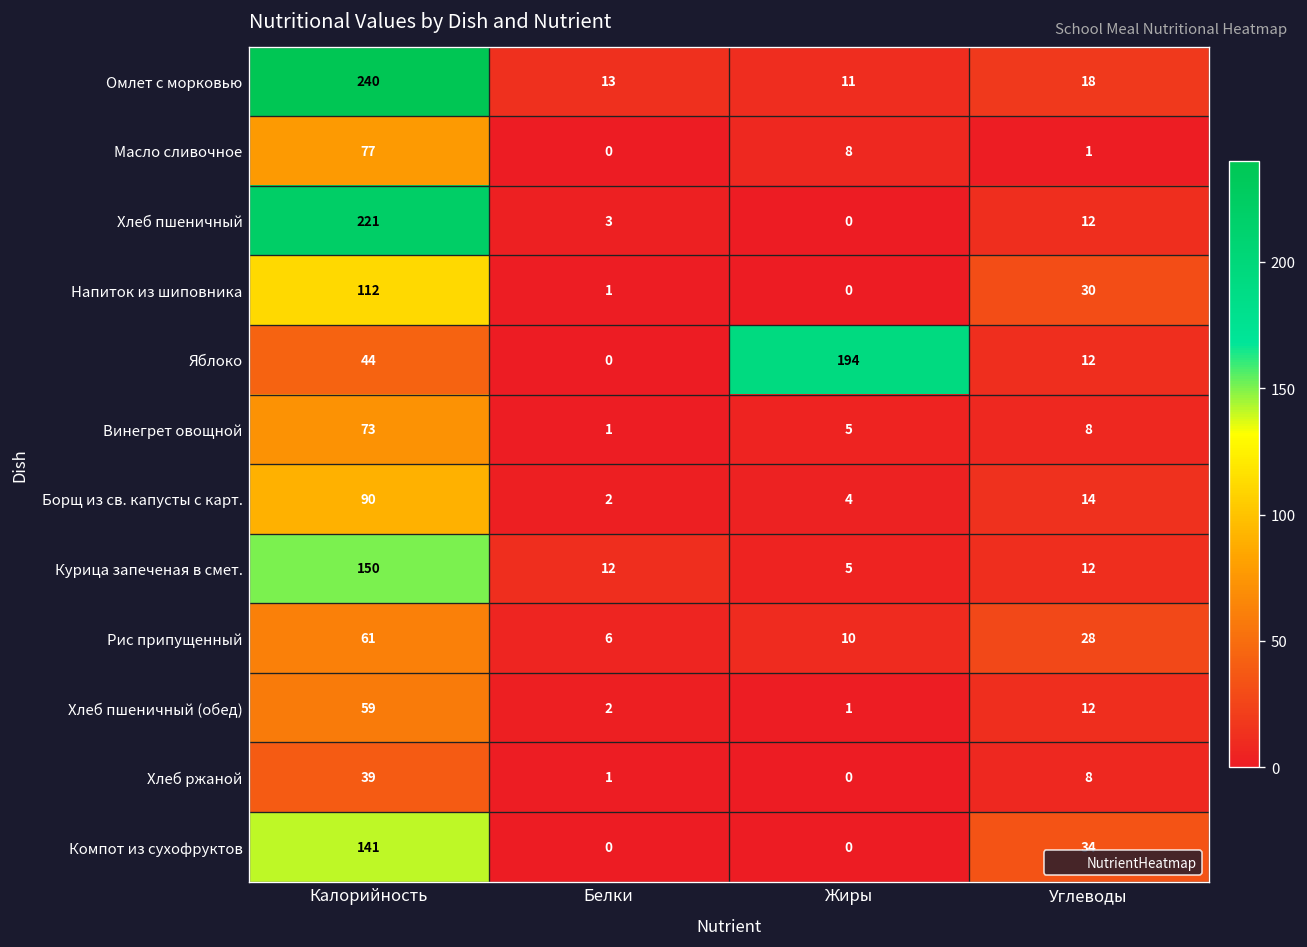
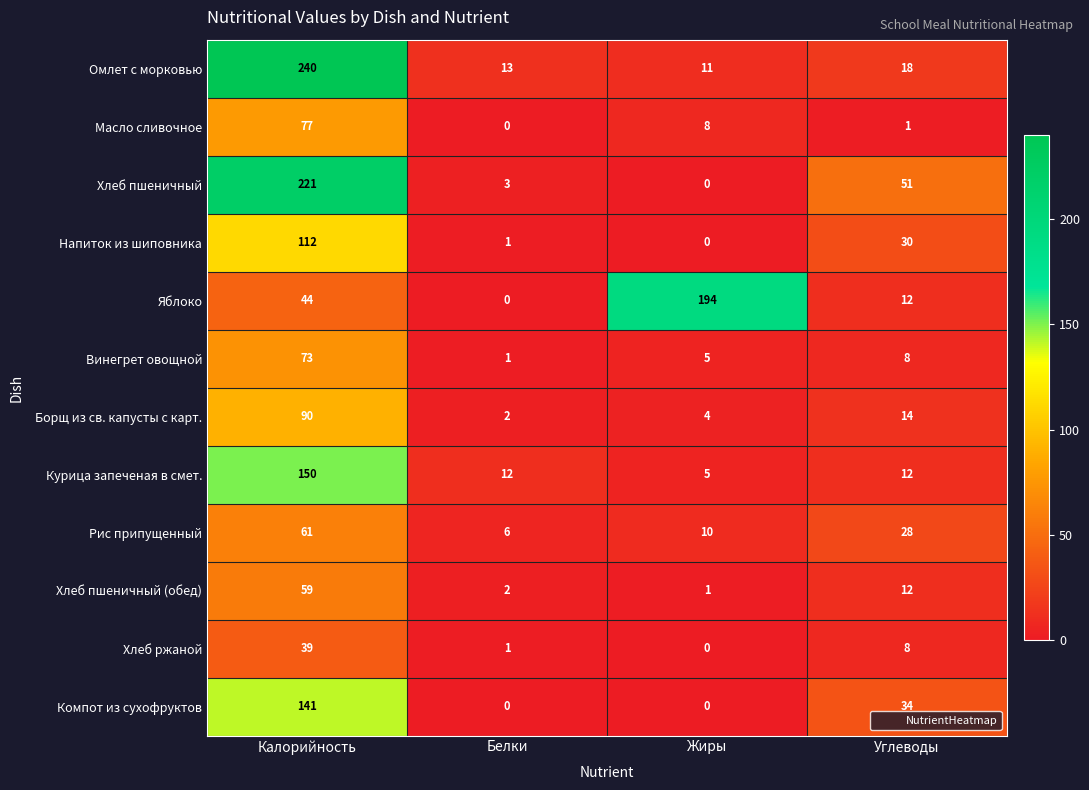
Хлеб пшеничный, Углеводы: 12 -> 51
